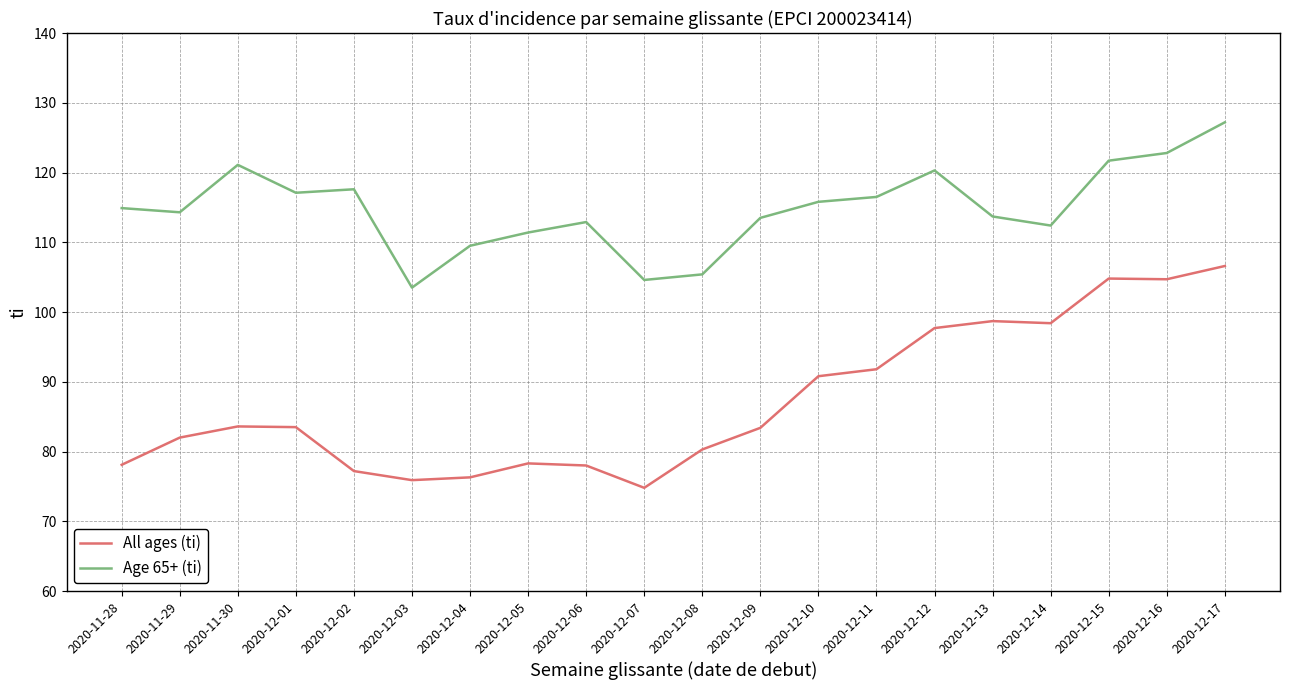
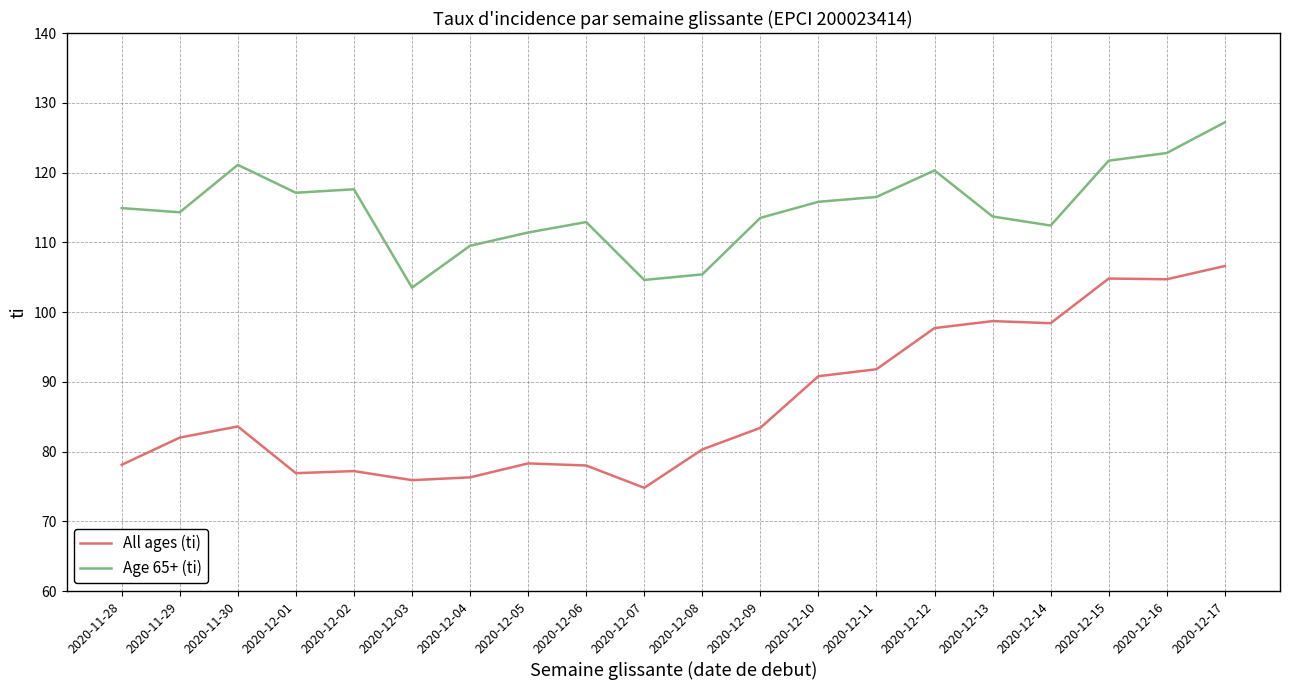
All ages (ti), 2020-12-01: 84 -> 77
